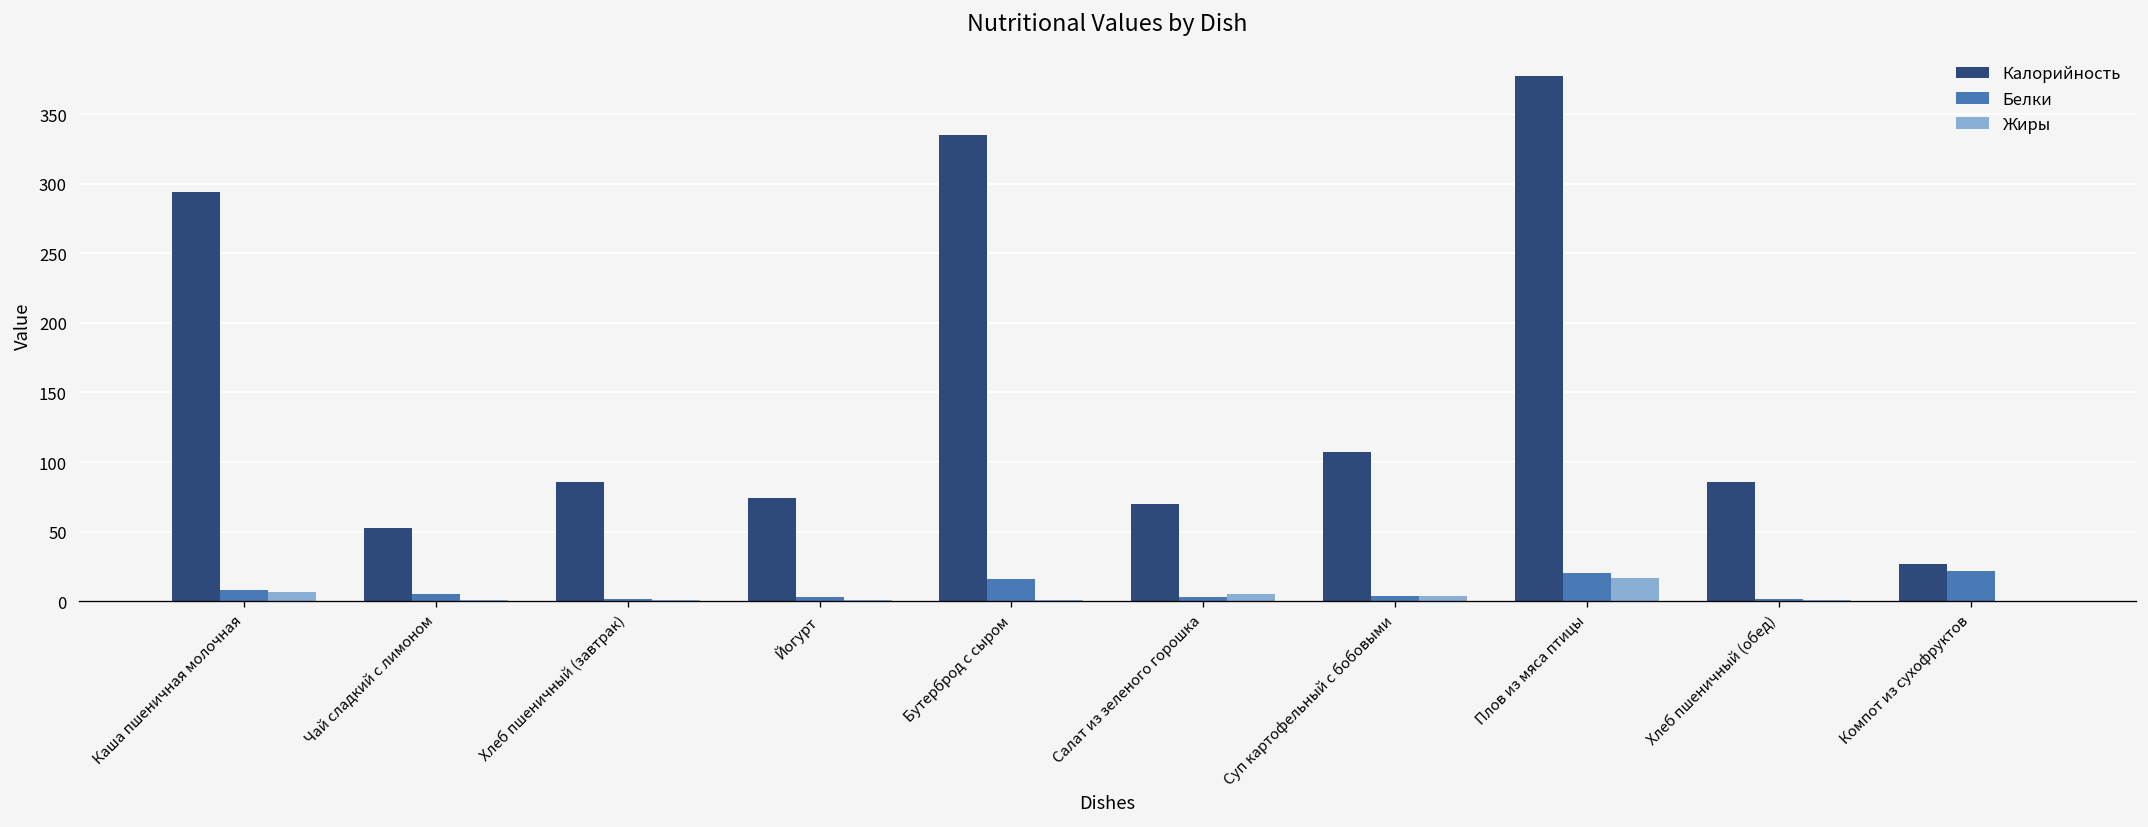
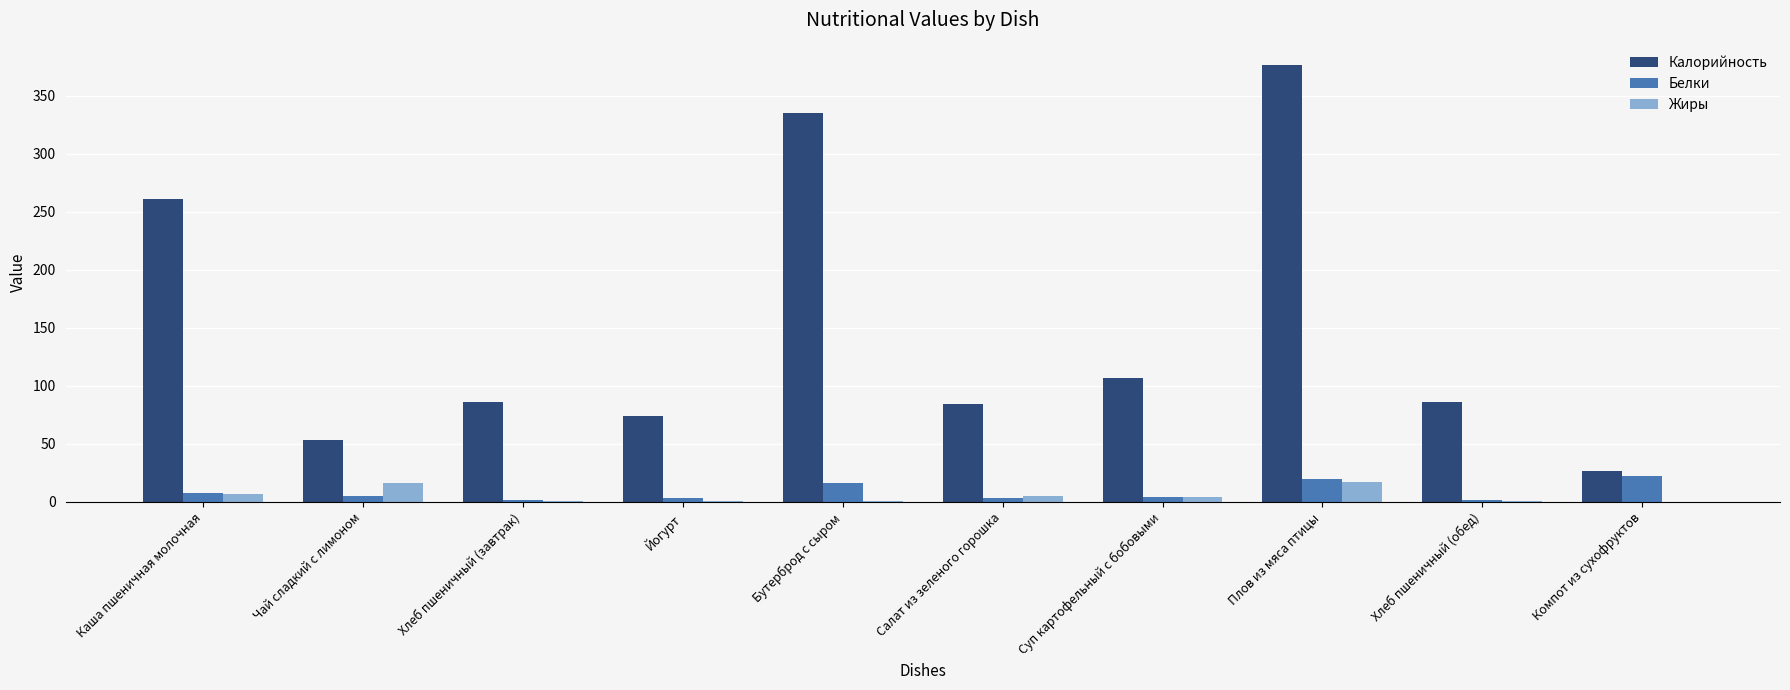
Калорийность, Каша пшеничная молочная: 294 -> 261
Жиры, Чай сладкий с лимоном: 1 -> 16
Калорийность, Салат из зеленого горошка: 70 -> 84
